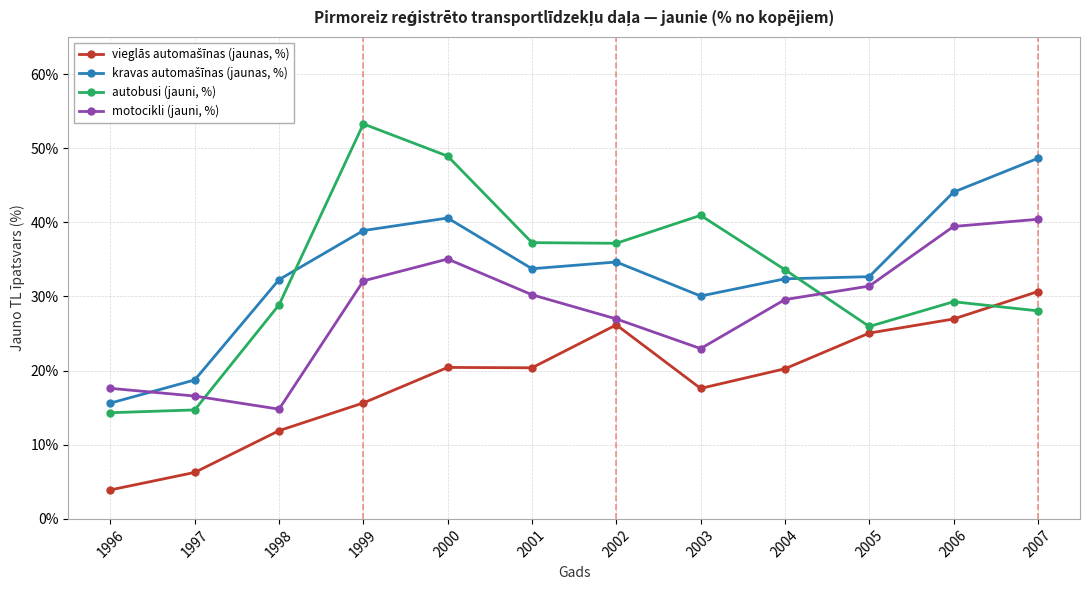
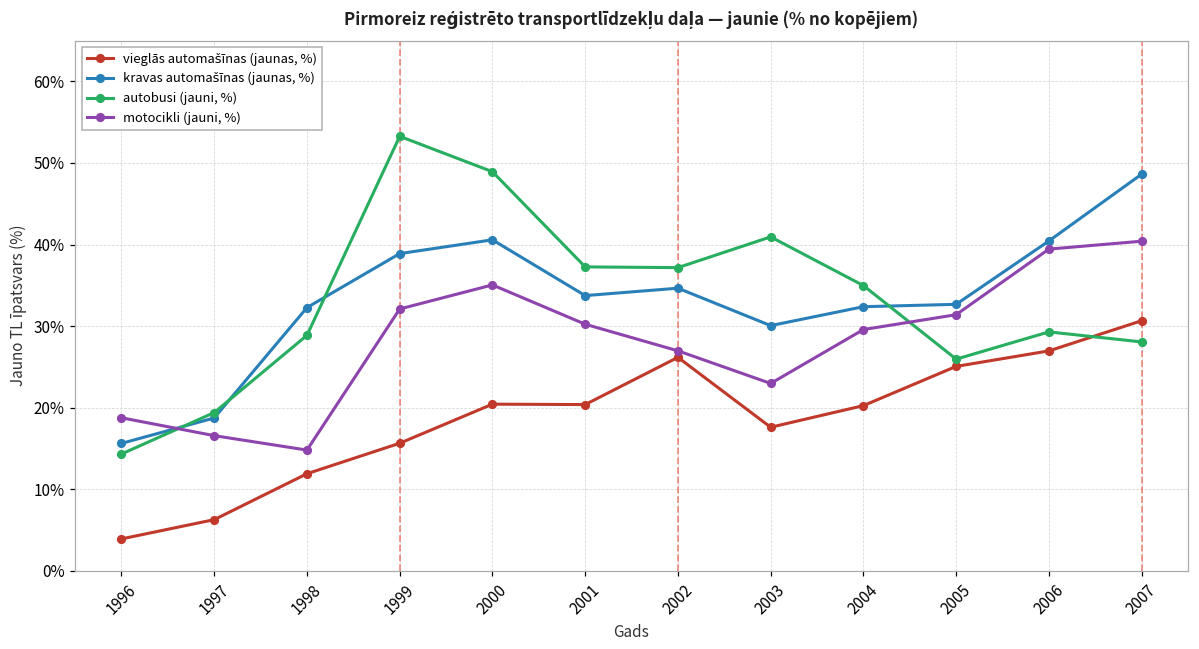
motocikli (jauni, %), 1996: 18% -> 19%
autobusi (jauni, %), 1997: 15% -> 19%
autobusi (jauni, %), 2004: 34% -> 35%
kravas automašīnas (jaunas, %), 2006: 44% -> 40%
